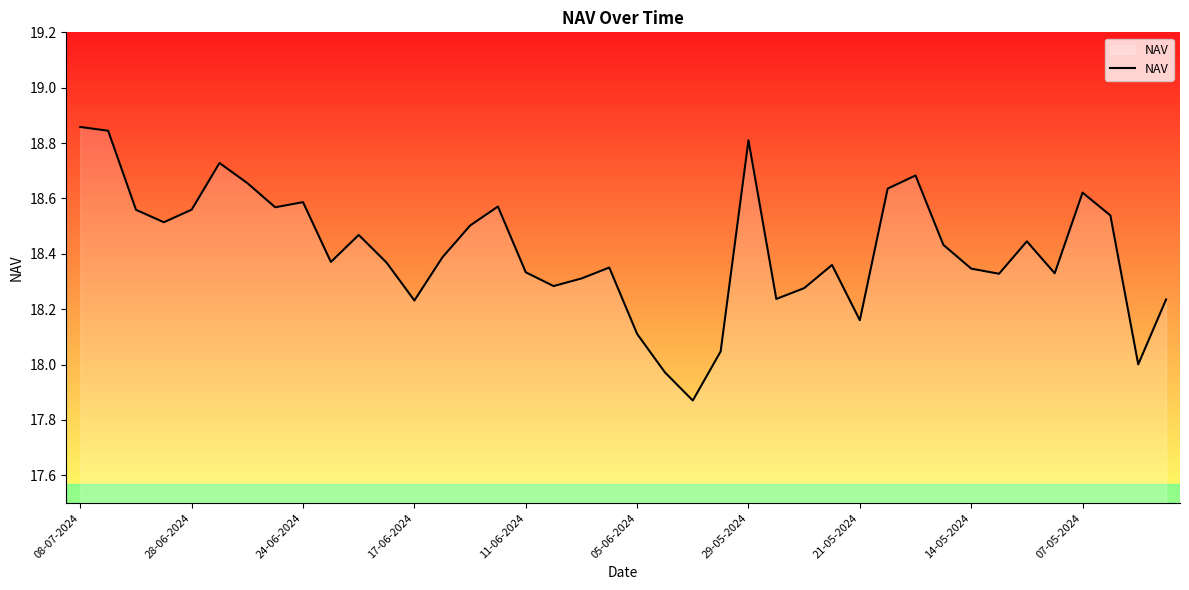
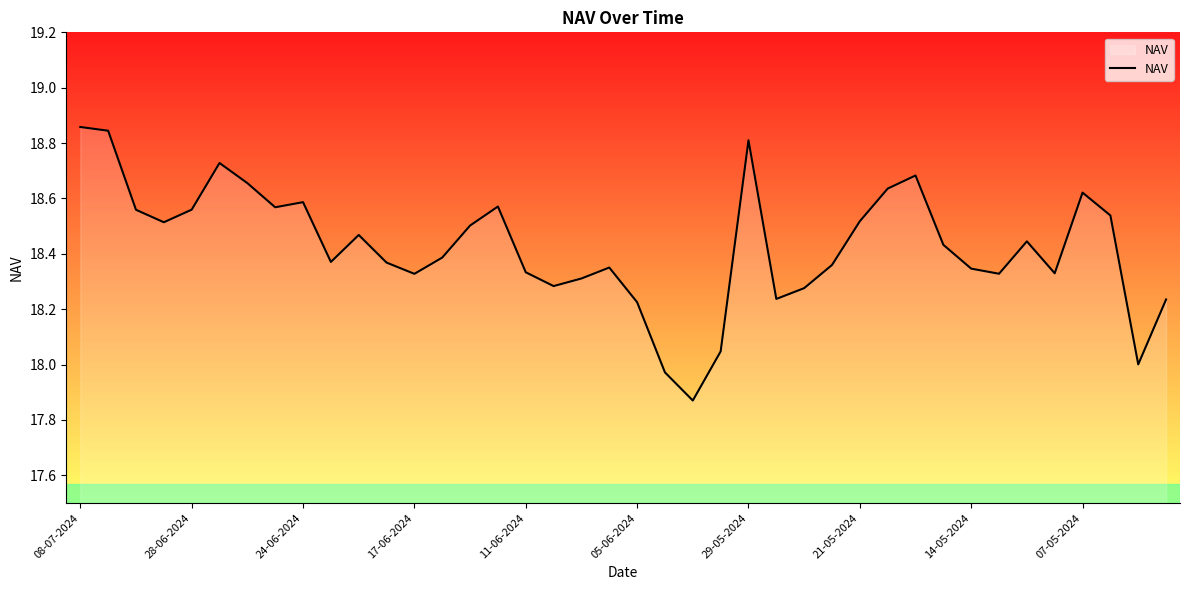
17-06-2024: 18.23 -> 18.33
05-06-2024: 18.11 -> 18.23
21-05-2024: 18.16 -> 18.52
